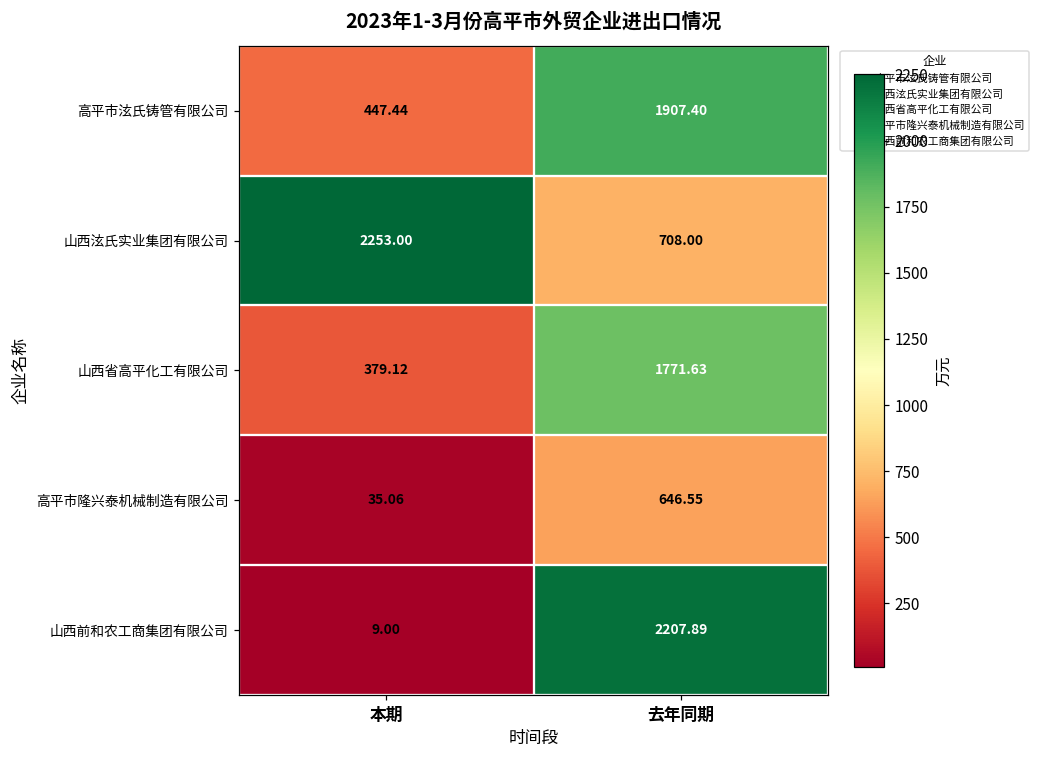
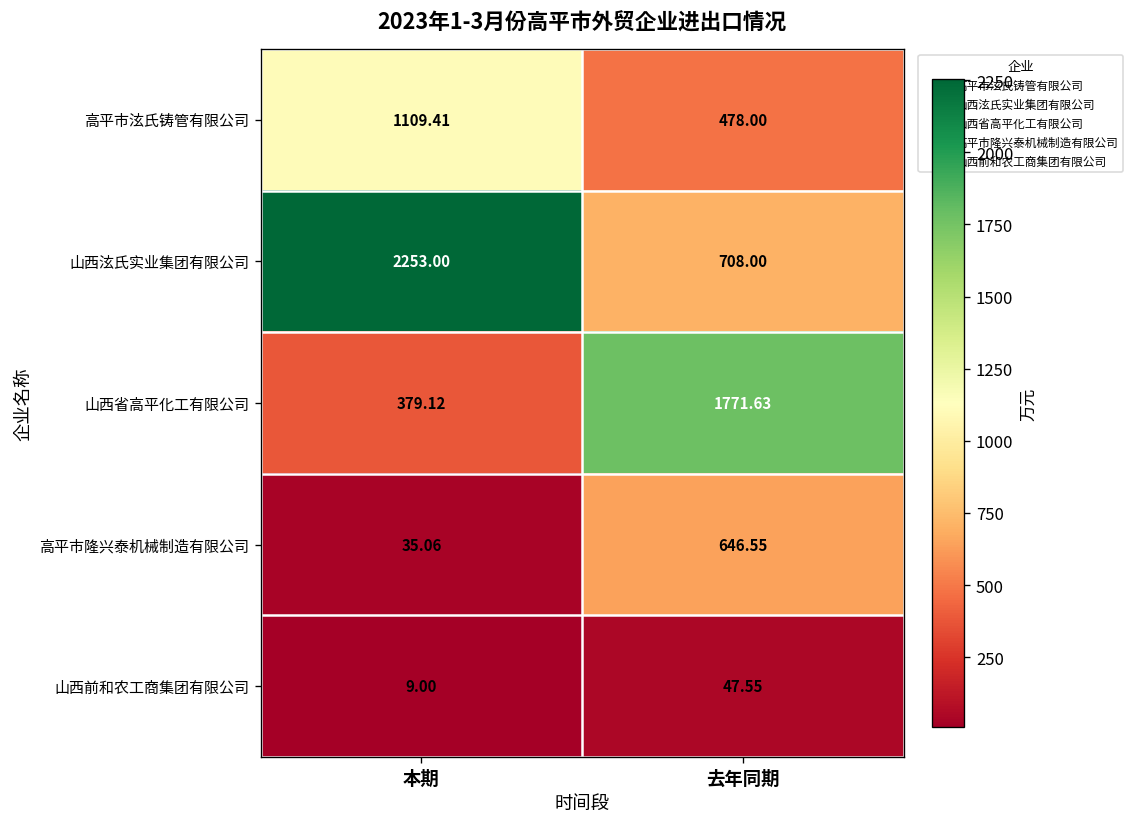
高平市泫氏铸管有限公司, 本期: 447.44 -> 1109.41
高平市泫氏铸管有限公司, 去年同期: 1907.40 -> 478.00
山西前和农工商集团有限公司, 去年同期: 2207.89 -> 47.55
